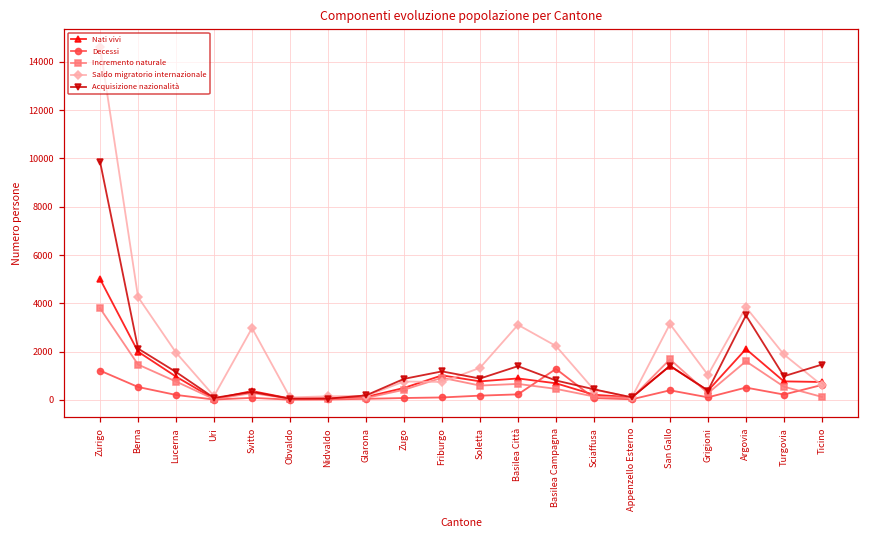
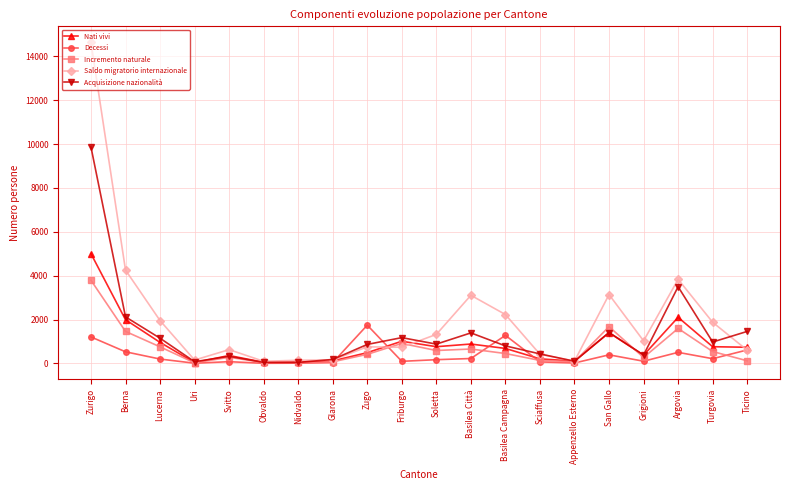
Saldo migratorio internazionale, Svitto: 3000 -> 600
Decessi, Zugo: 100 -> 1700
